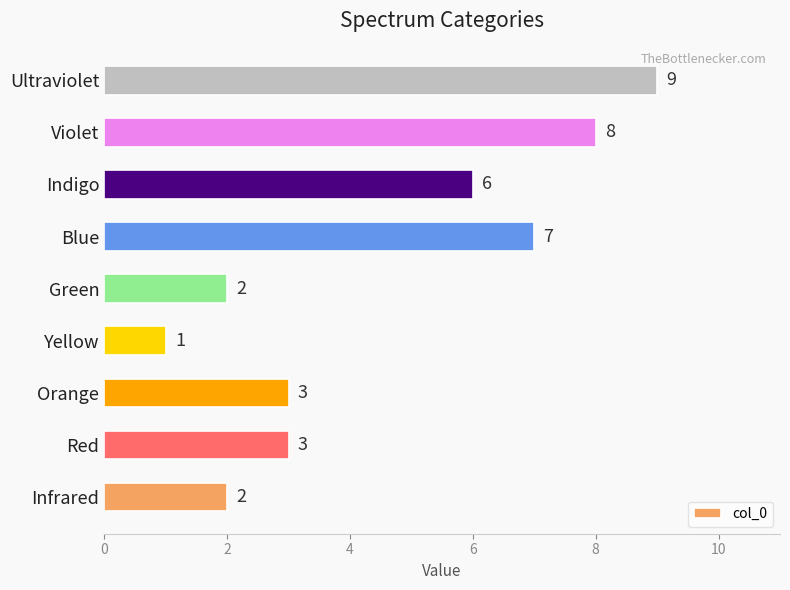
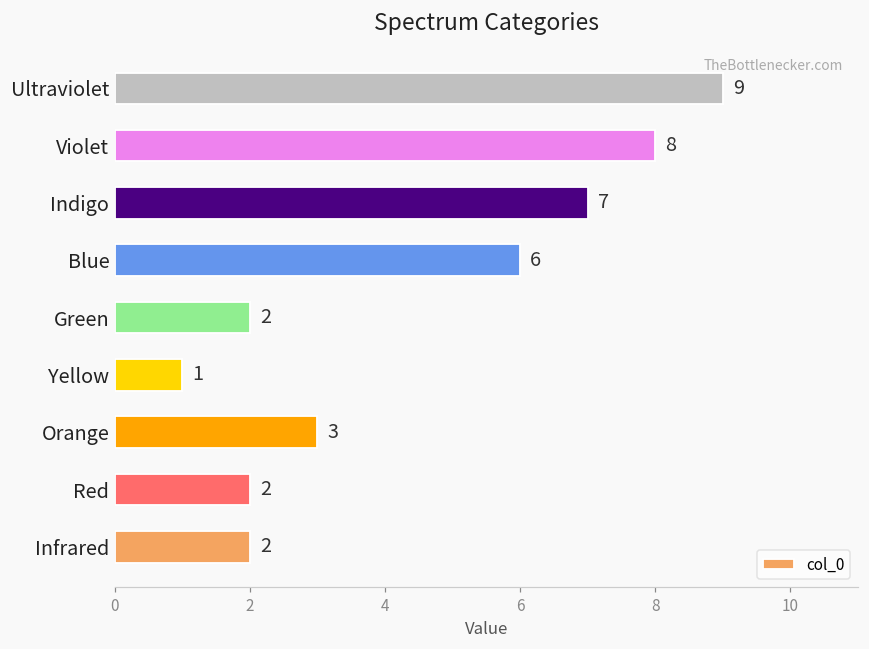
Indigo: 6 -> 7
Blue: 7 -> 6
Red: 3 -> 2
